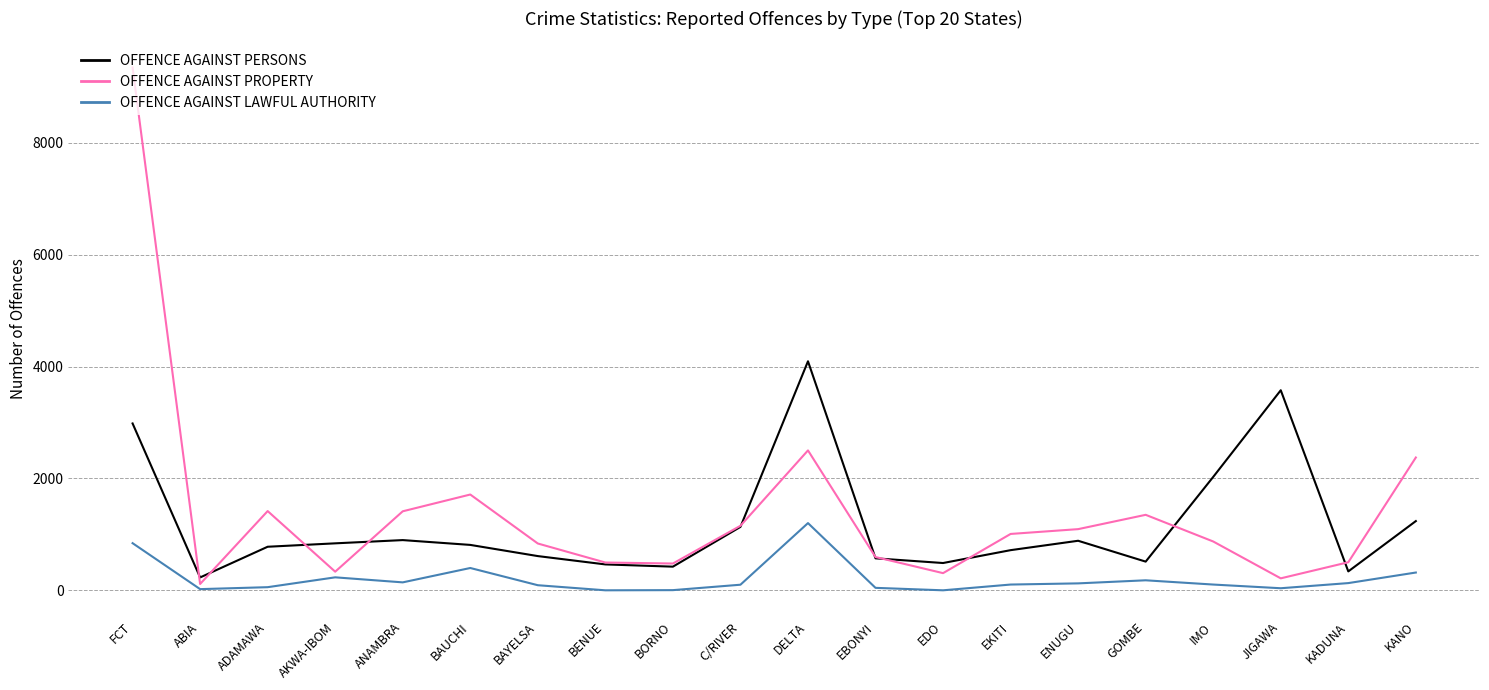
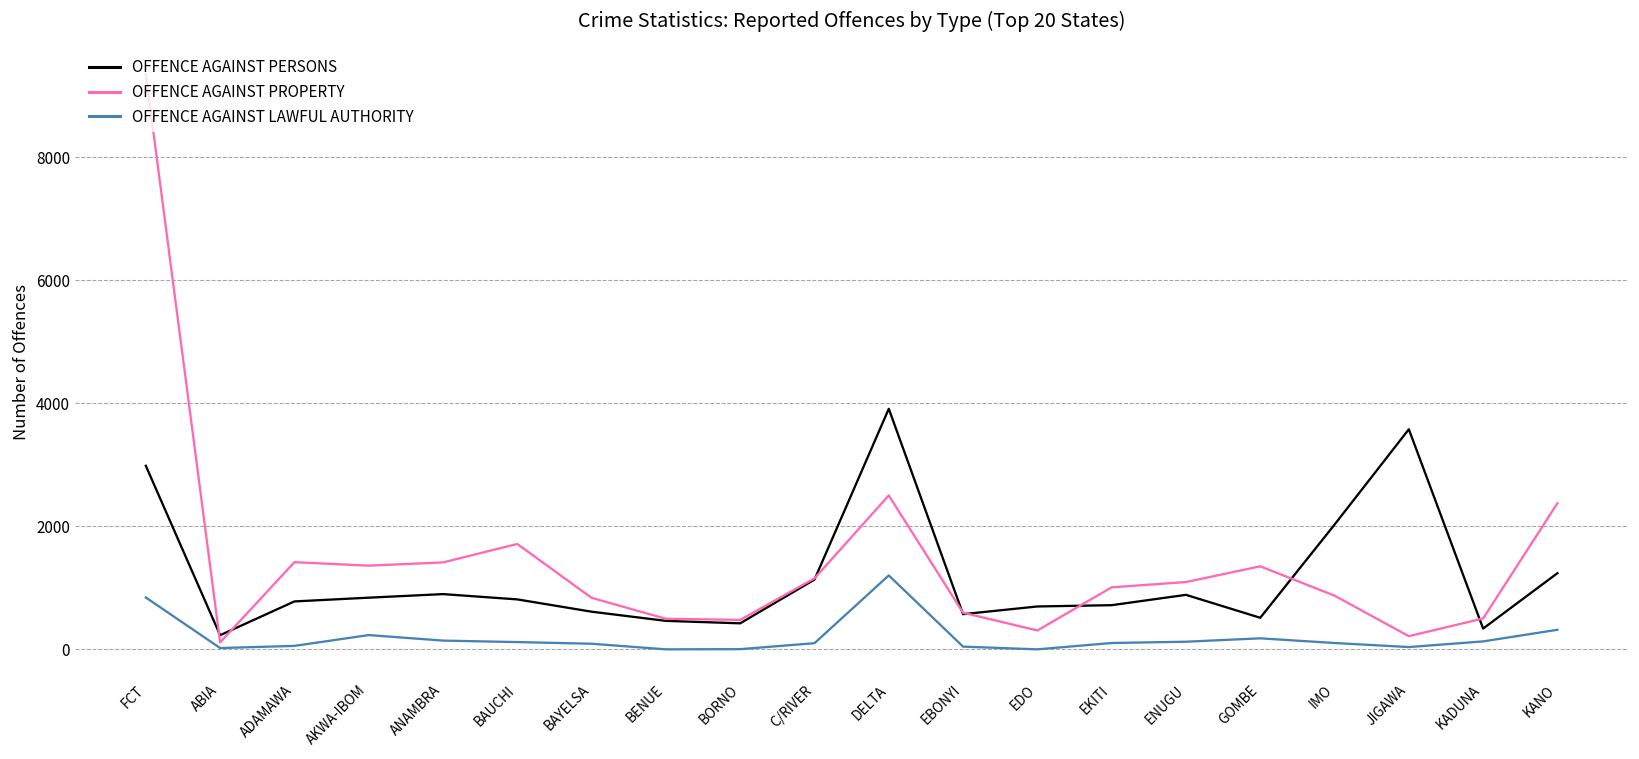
OFFENCE AGAINST PROPERTY, AKWA-IBOM: 300 -> 1400
OFFENCE AGAINST LAWFUL AUTHORITY, BAUCHI: 400 -> 100
OFFENCE AGAINST PERSONS, DELTA: 4100 -> 3900
OFFENCE AGAINST PERSONS, EDO: 500 -> 700
